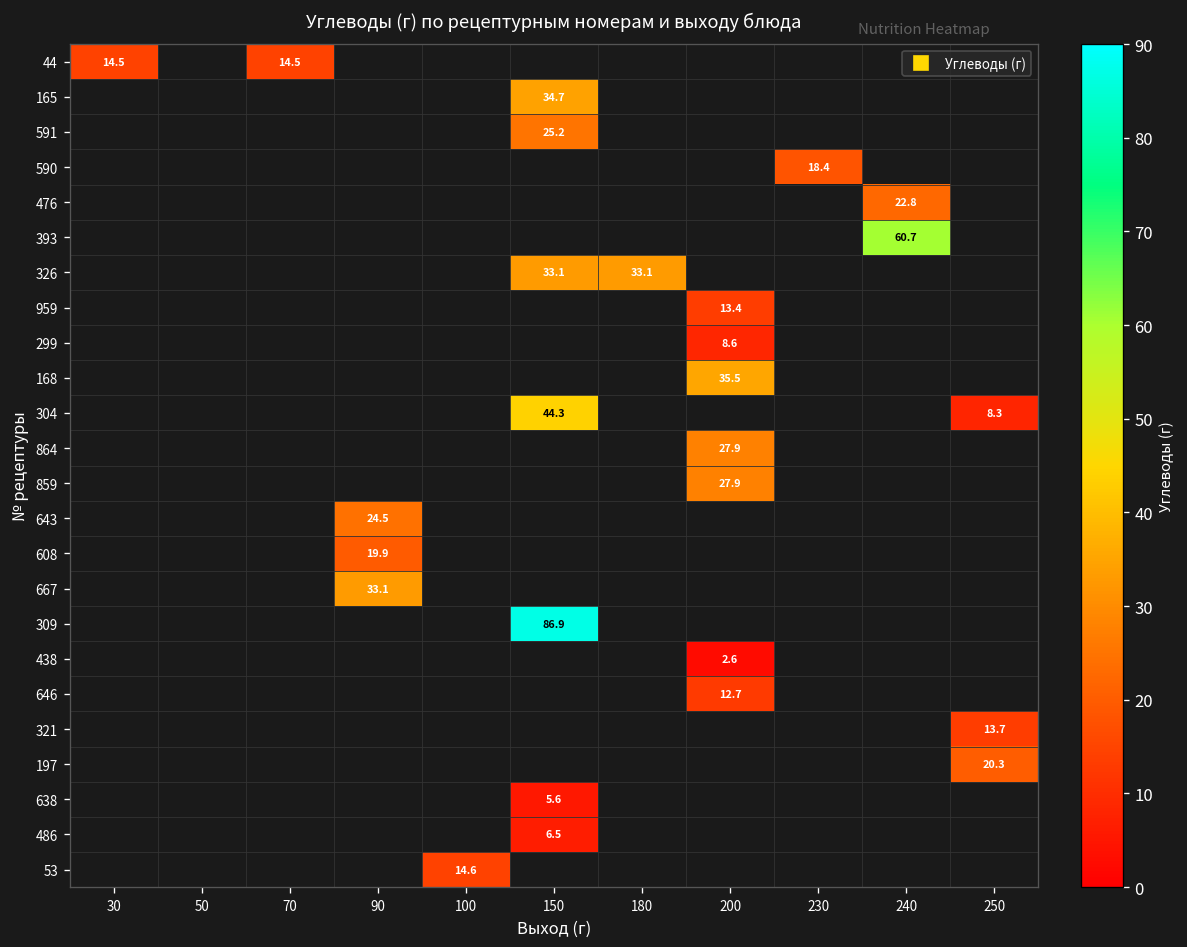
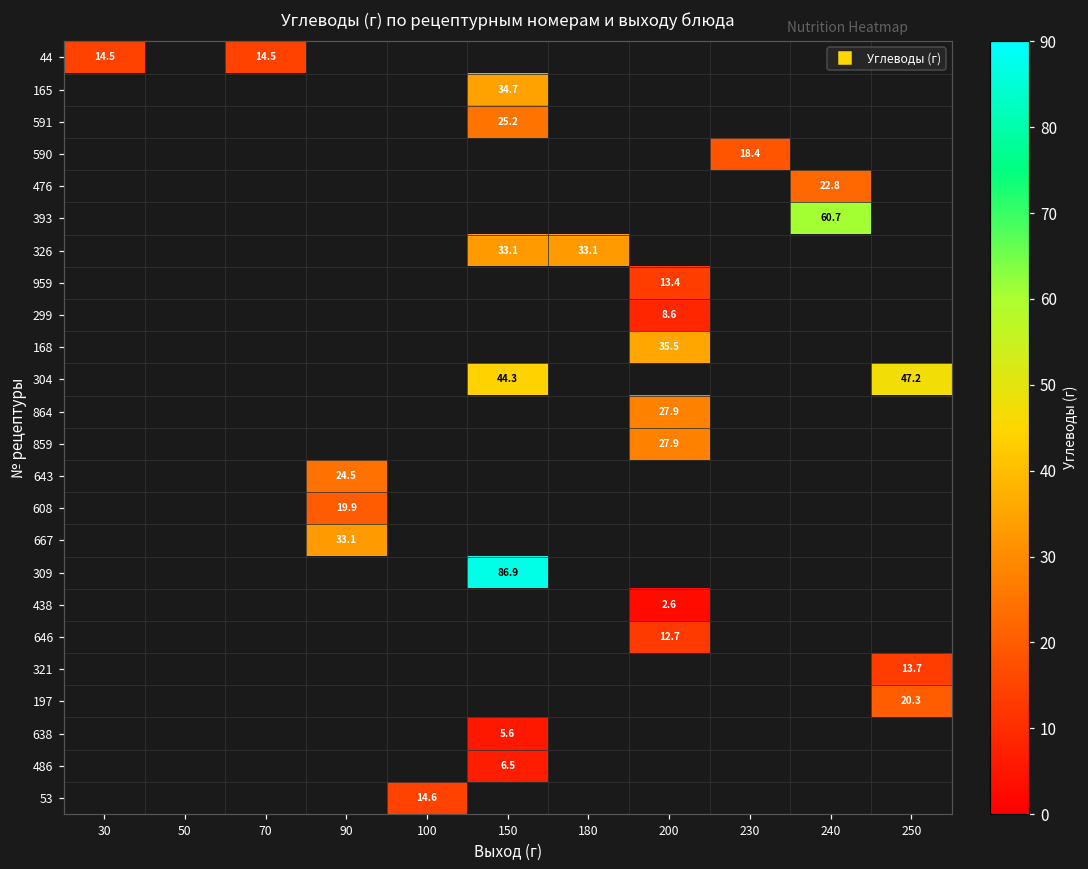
304, 250: 8.3 -> 47.2
